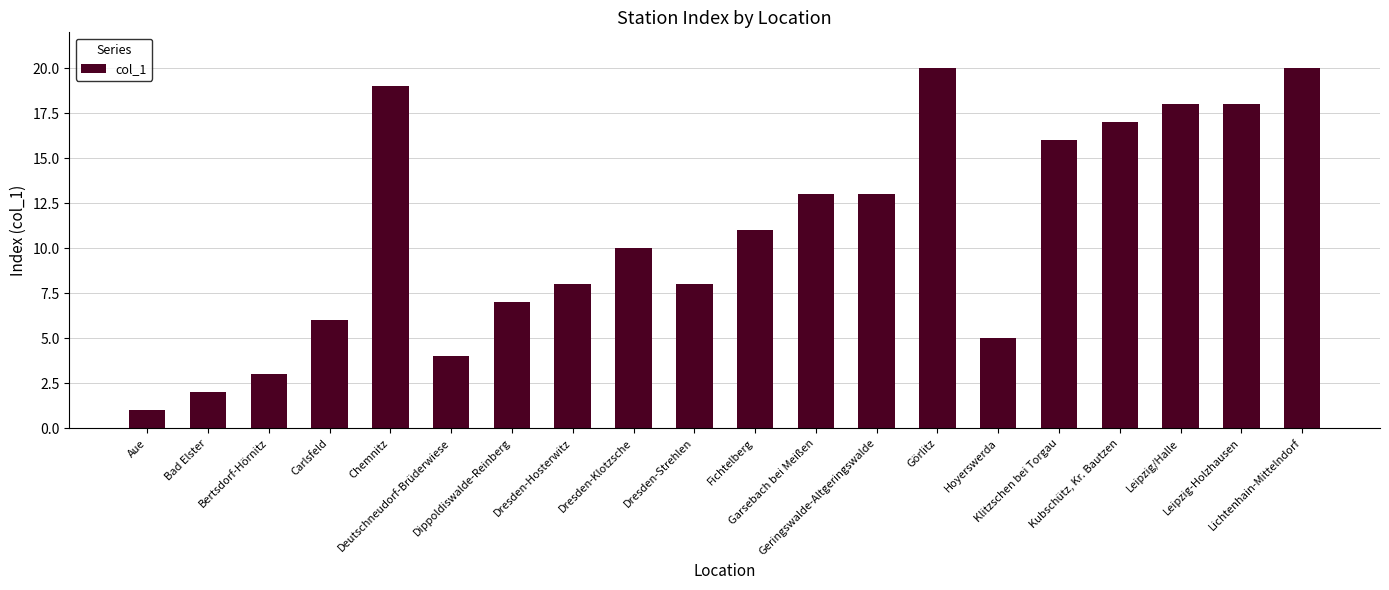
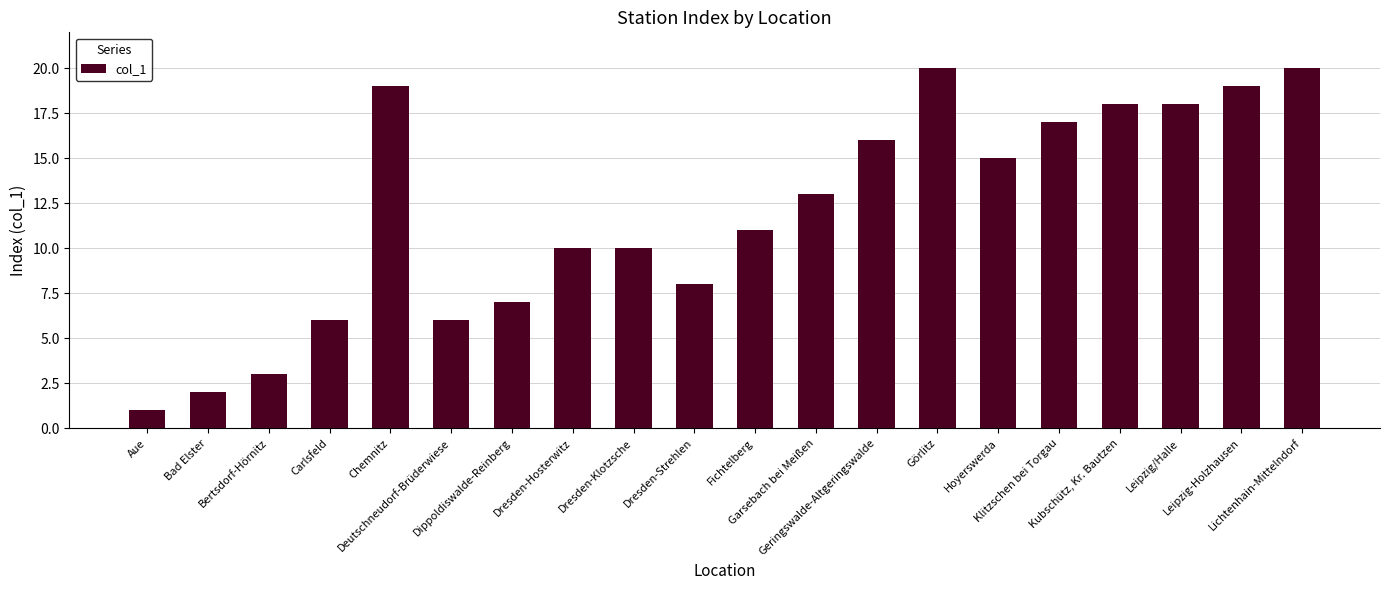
Deutschneudorf-Brüderwiese: 4 -> 6
Dresden-Hosterwitz: 8 -> 10
Geringswalde-Altgeringswalde: 13 -> 16
Hoyerswerda: 5 -> 15
Klitzschen bei Torgau: 16 -> 17
Kubschütz, Kr. Bautzen: 17 -> 18
Leipzig-Holzhausen: 18 -> 19
